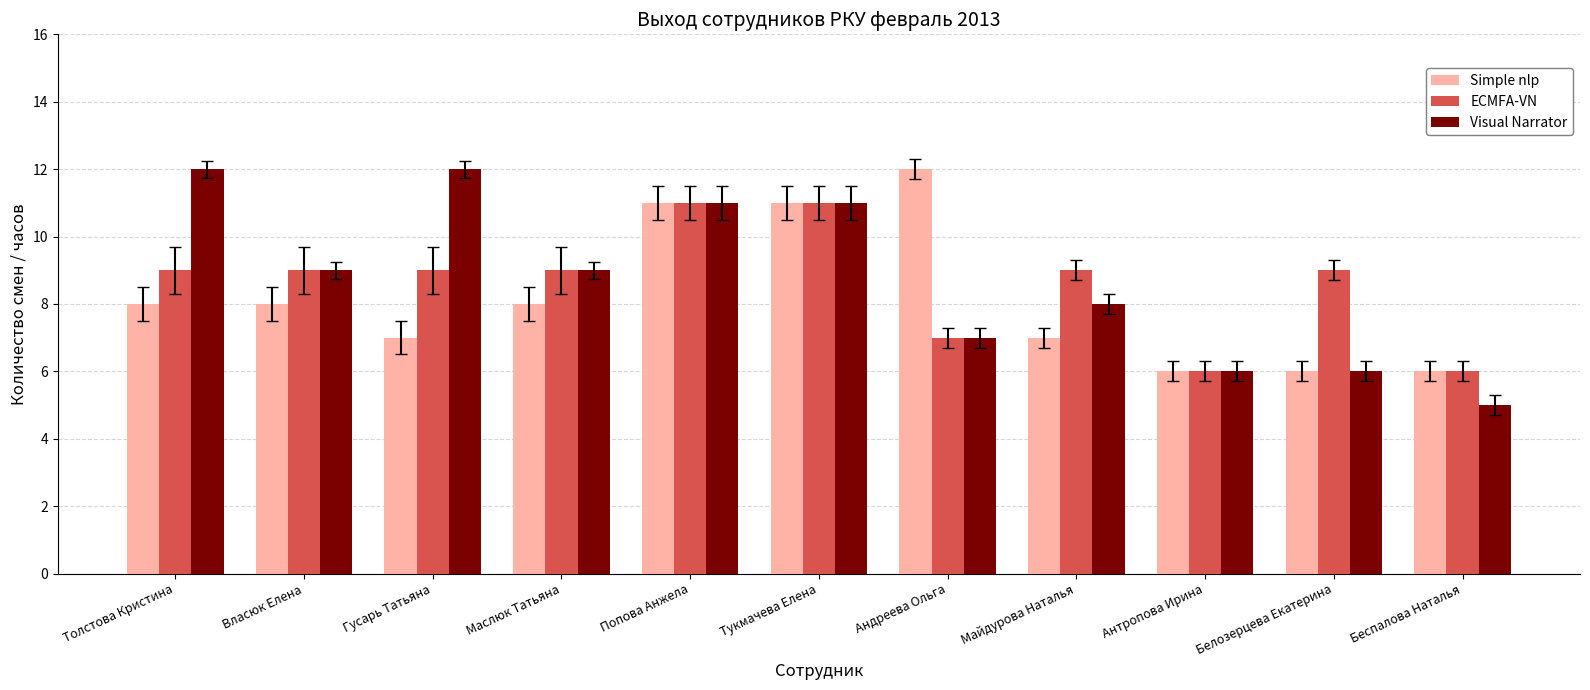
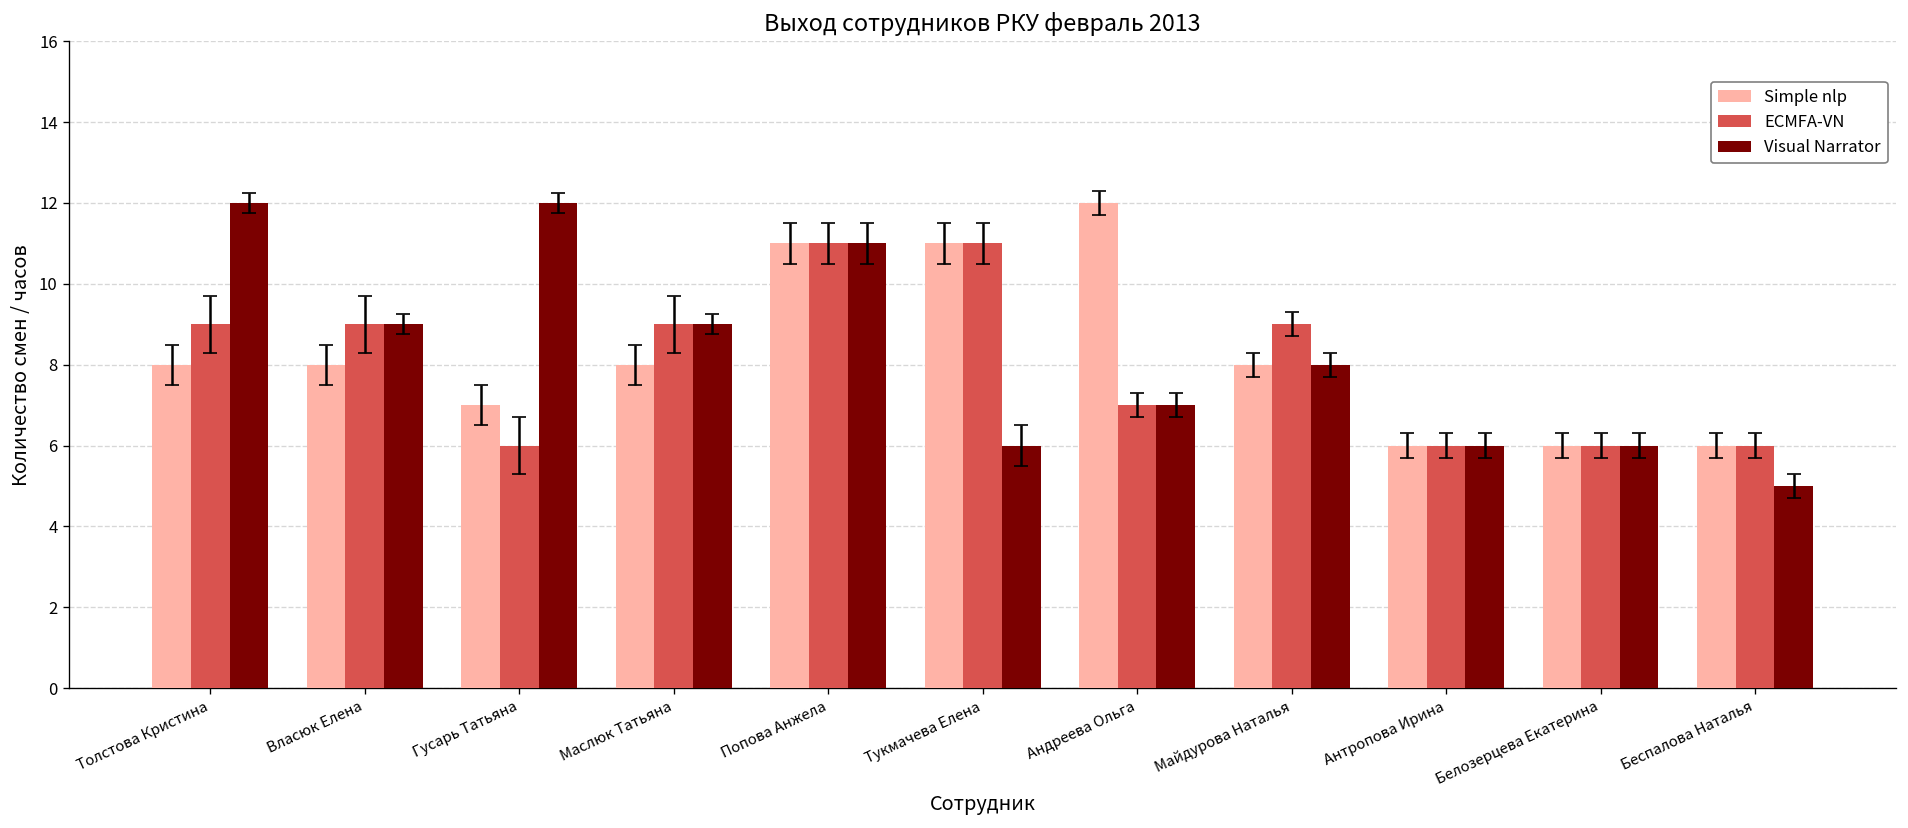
ECMFA-VN, Гусарь Татьяна: 9 -> 6
Visual Narrator, Тукмачева Елена: 11 -> 6
Simple nlp, Майдурова Наталья: 7 -> 8
ECMFA-VN, Белозерцева Екатерина: 9 -> 6
